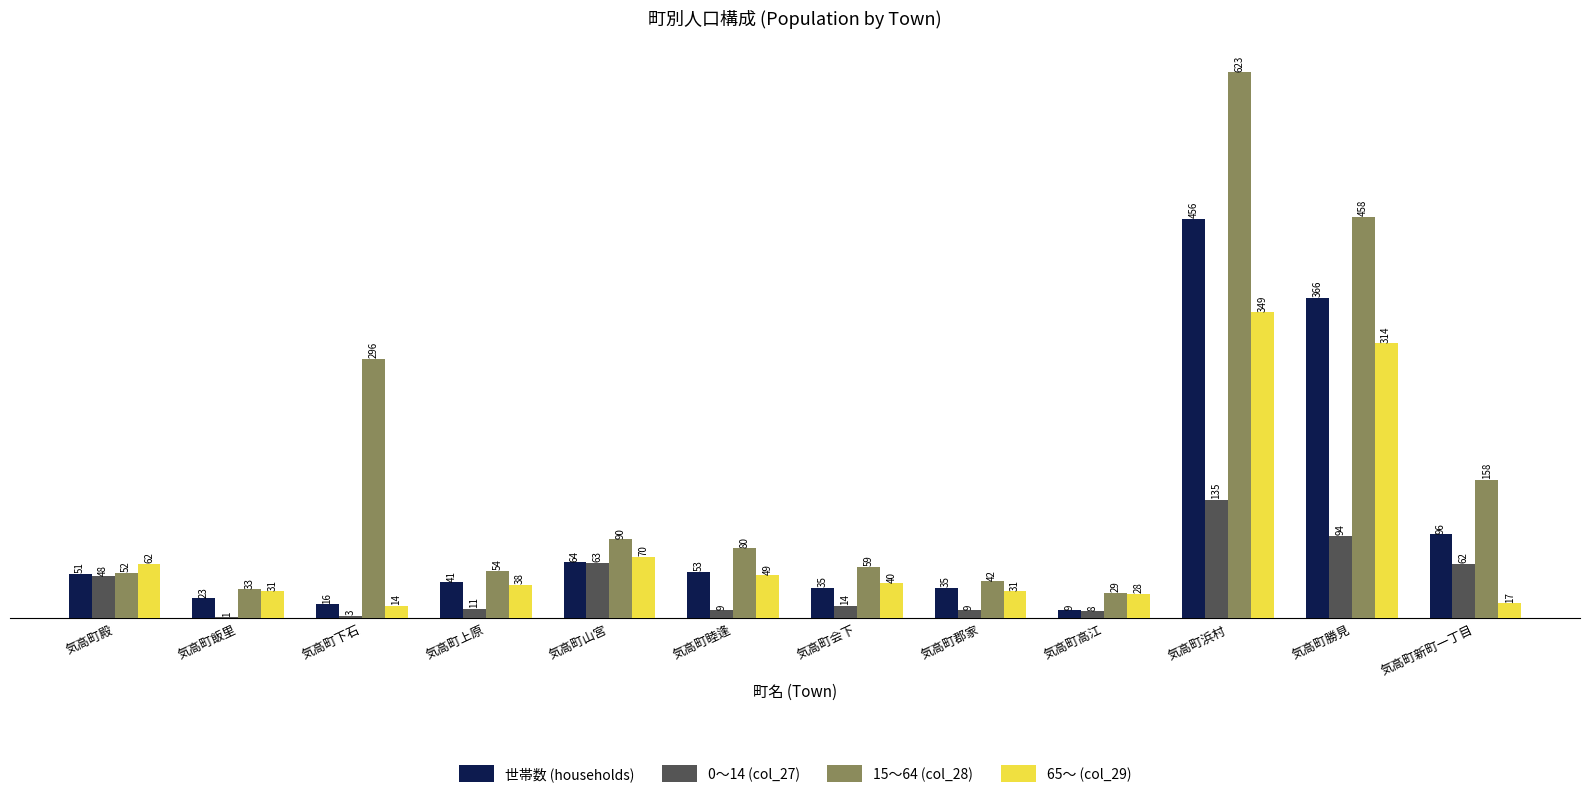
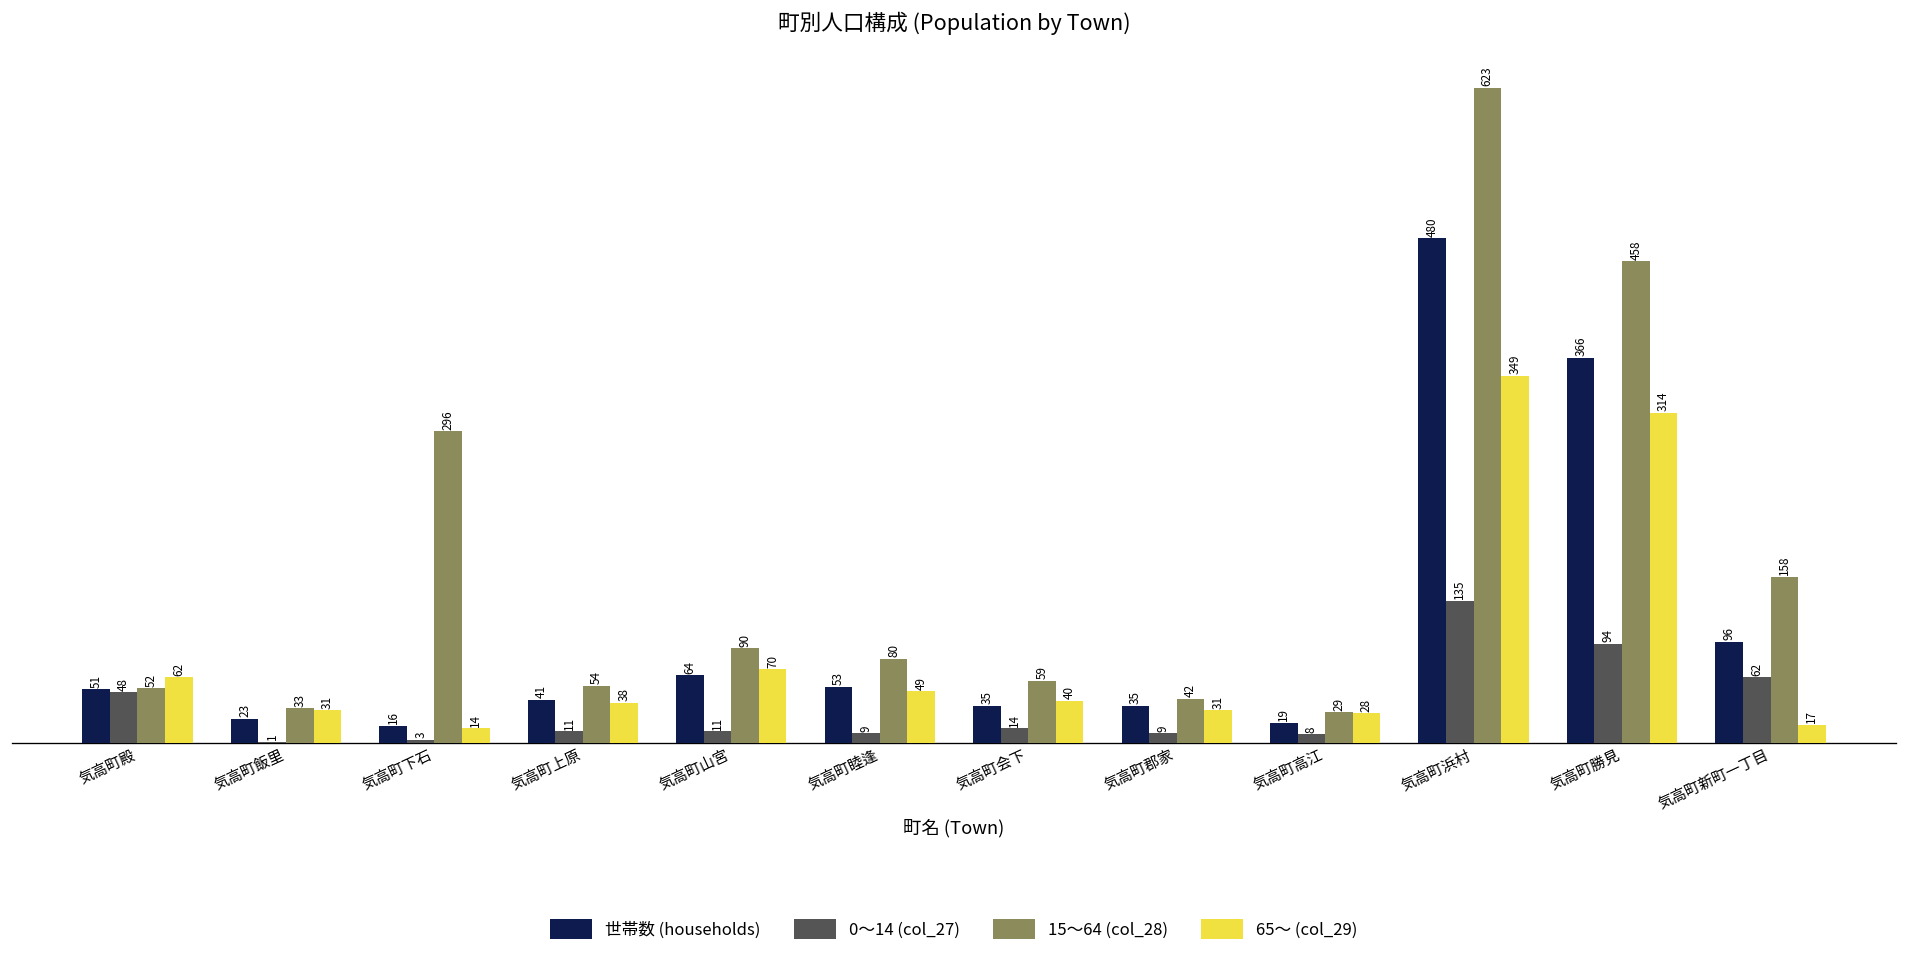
0～14 (col_27), 気高町山宮: 63 -> 11
世帯数 (households), 気高町高江: 9 -> 19
世帯数 (households), 気高町浜村: 456 -> 480
